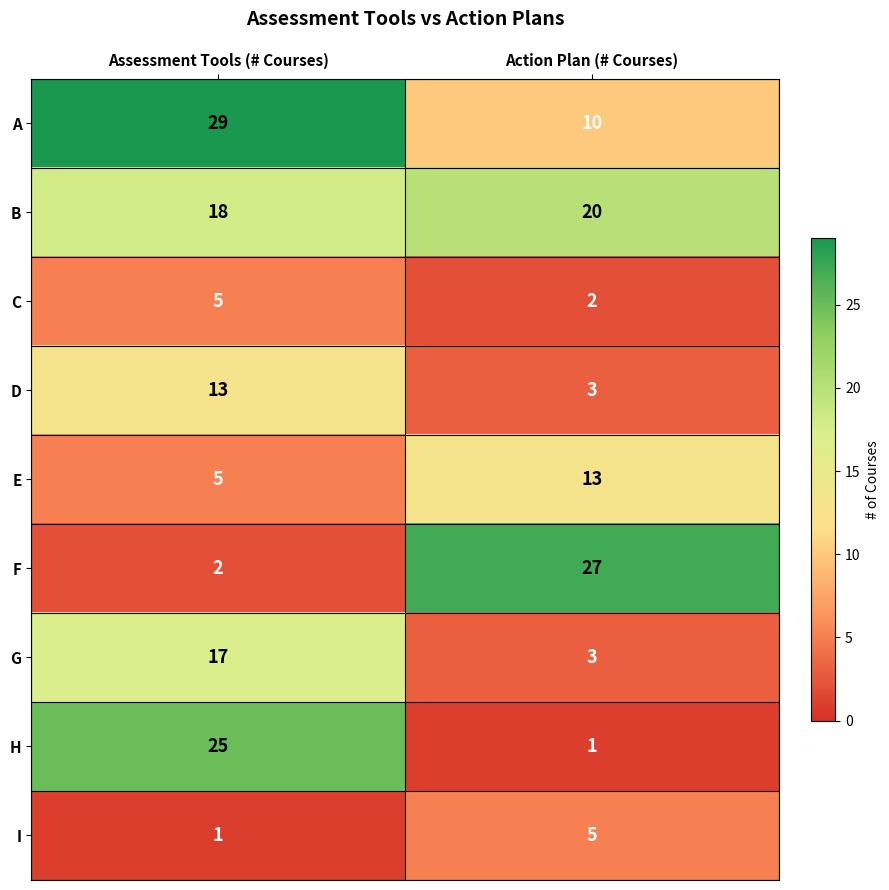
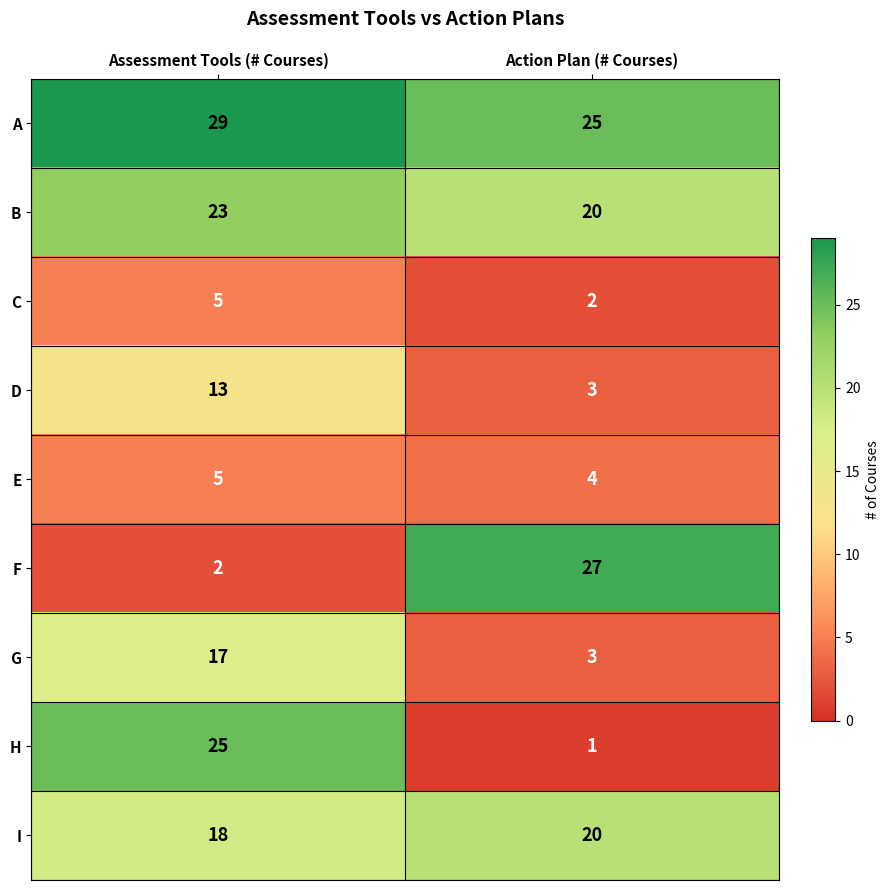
A, Action Plan (# Courses): 10 -> 25
B, Assessment Tools (# Courses): 18 -> 23
E, Action Plan (# Courses): 13 -> 4
I, Assessment Tools (# Courses): 1 -> 18
I, Action Plan (# Courses): 5 -> 20
